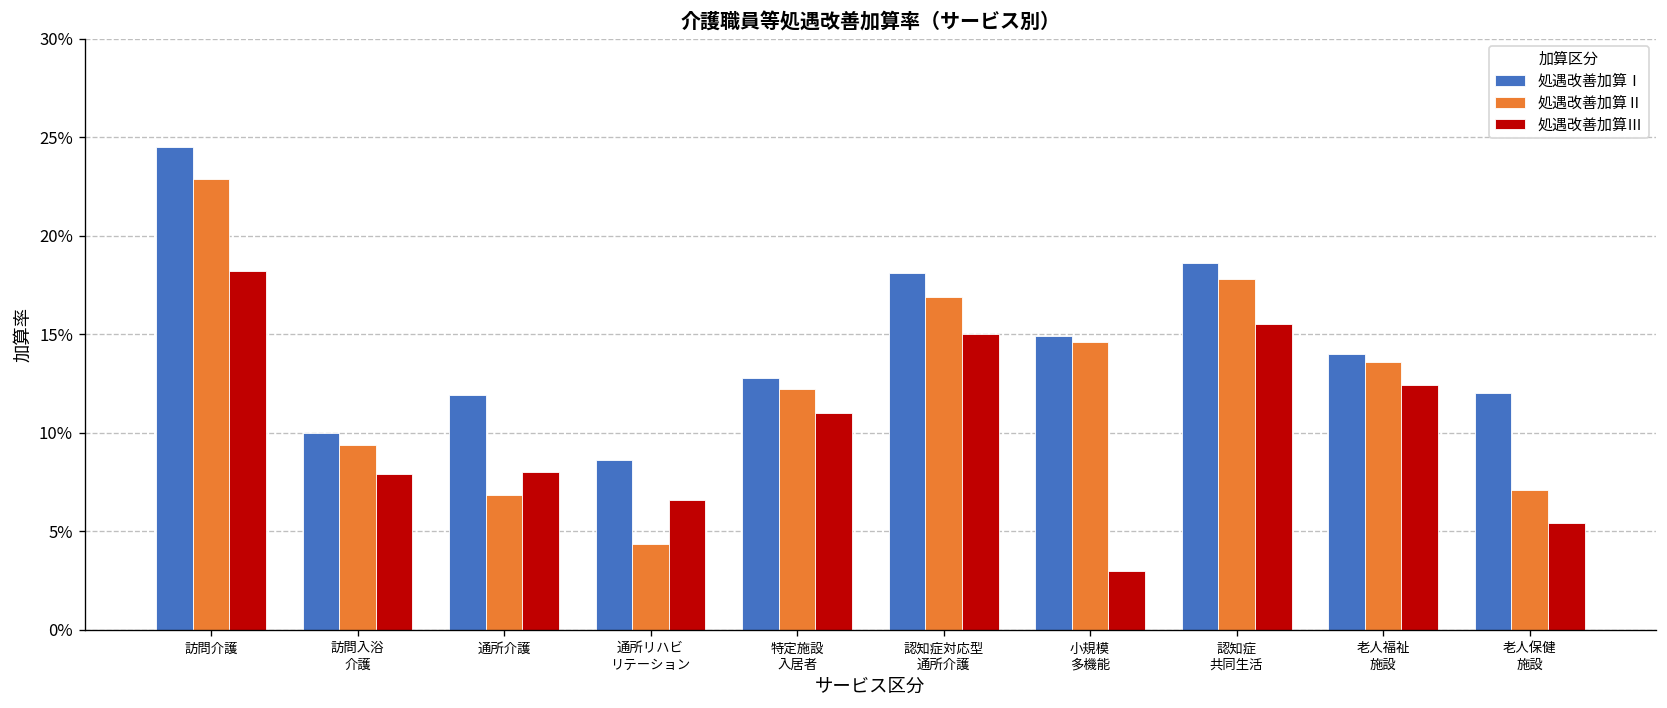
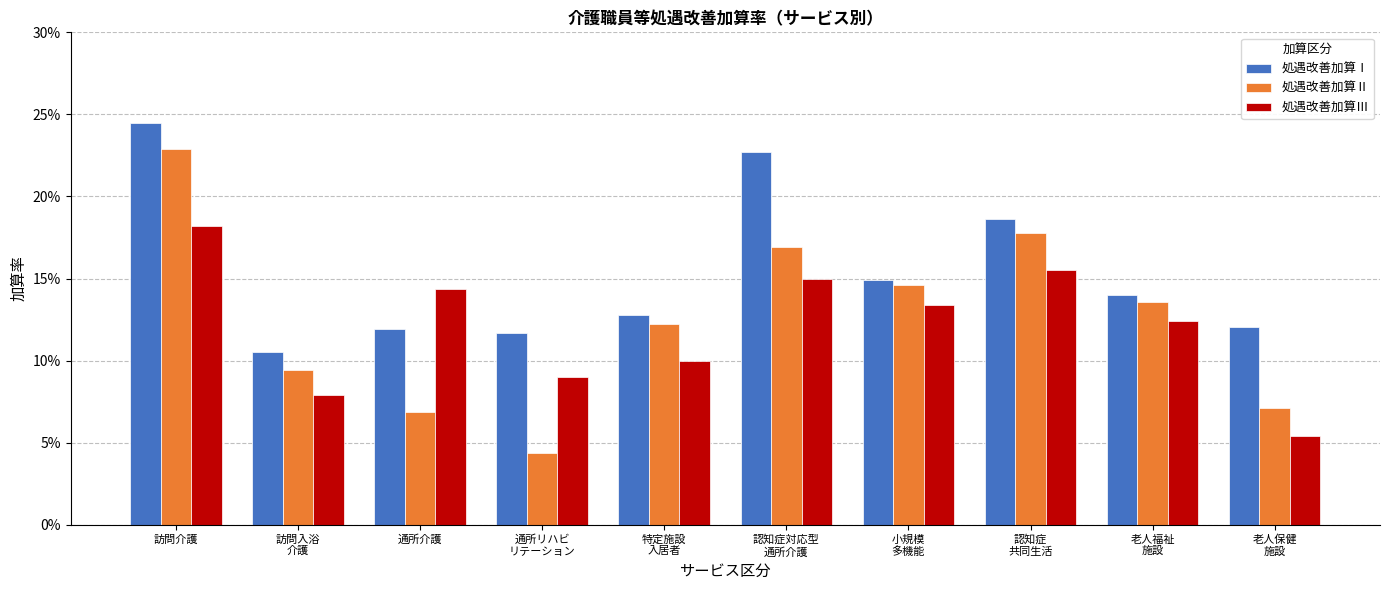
処遇改善加算Ⅰ, 訪問入浴 介護: 10.0% -> 10.5%
処遇改善加算Ⅲ, 通所介護: 8.0% -> 14.4%
処遇改善加算Ⅰ, 通所リハビ リテーション: 8.6% -> 11.7%
処遇改善加算Ⅲ, 通所リハビ リテーション: 6.6% -> 9.0%
処遇改善加算Ⅲ, 特定施設 入居者: 11.0% -> 10.0%
処遇改善加算Ⅰ, 認知症対応型 通所介護: 18.1% -> 22.7%
処遇改善加算Ⅲ, 小規模 多機能: 3.0% -> 13.4%
